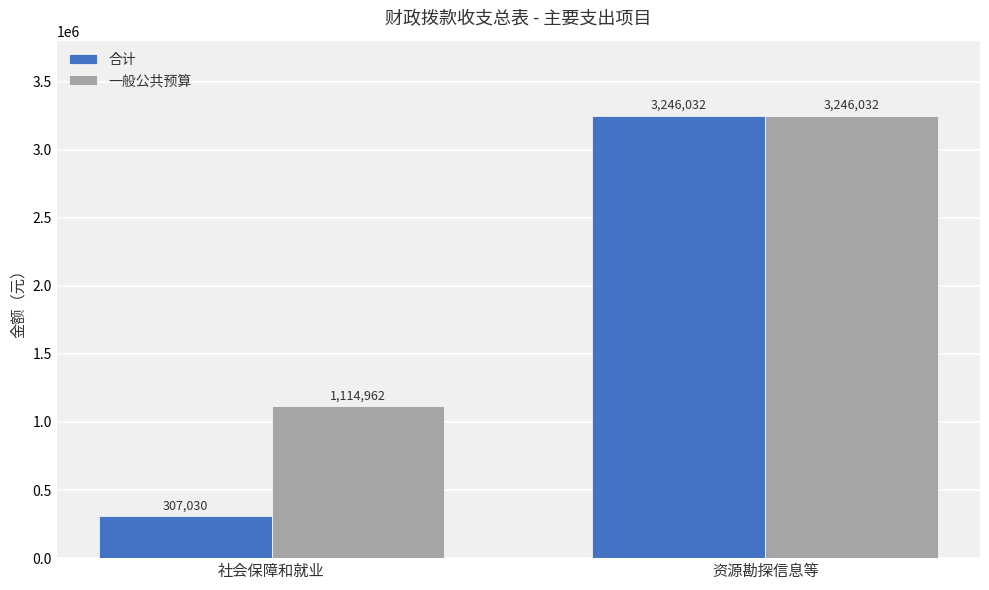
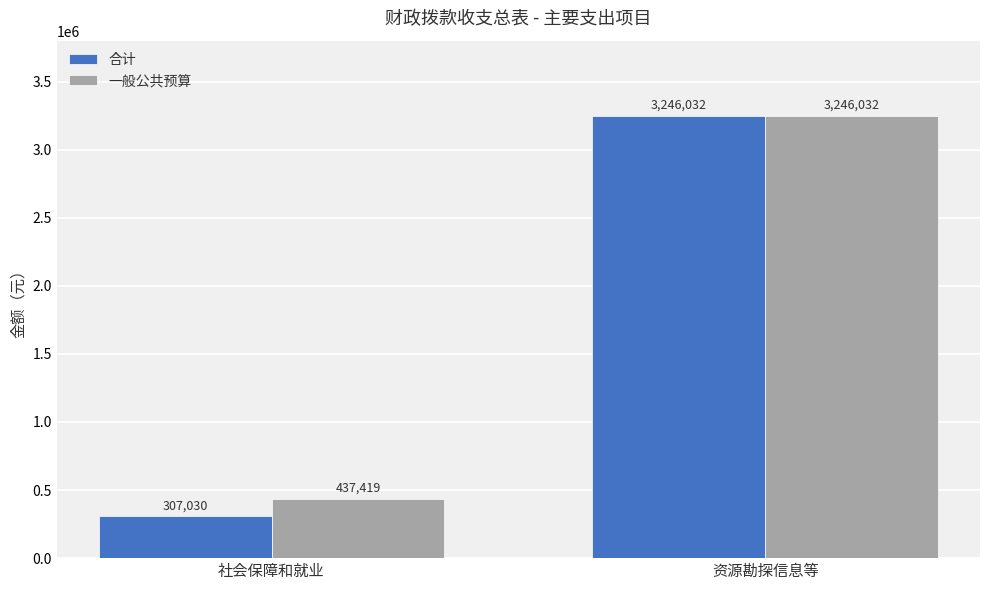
一般公共预算, 社会保障和就业: 1,114,962 -> 437,419
